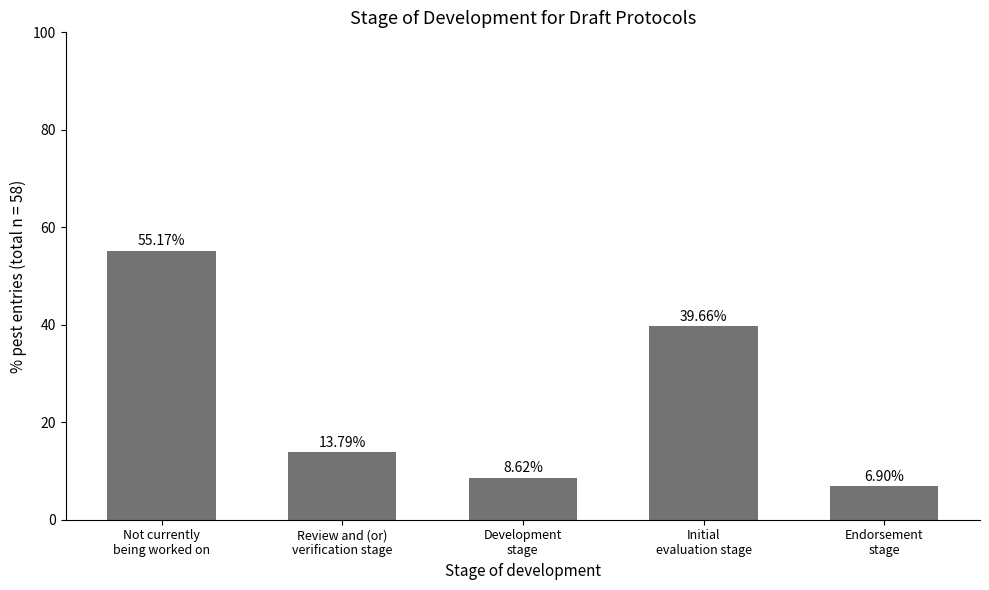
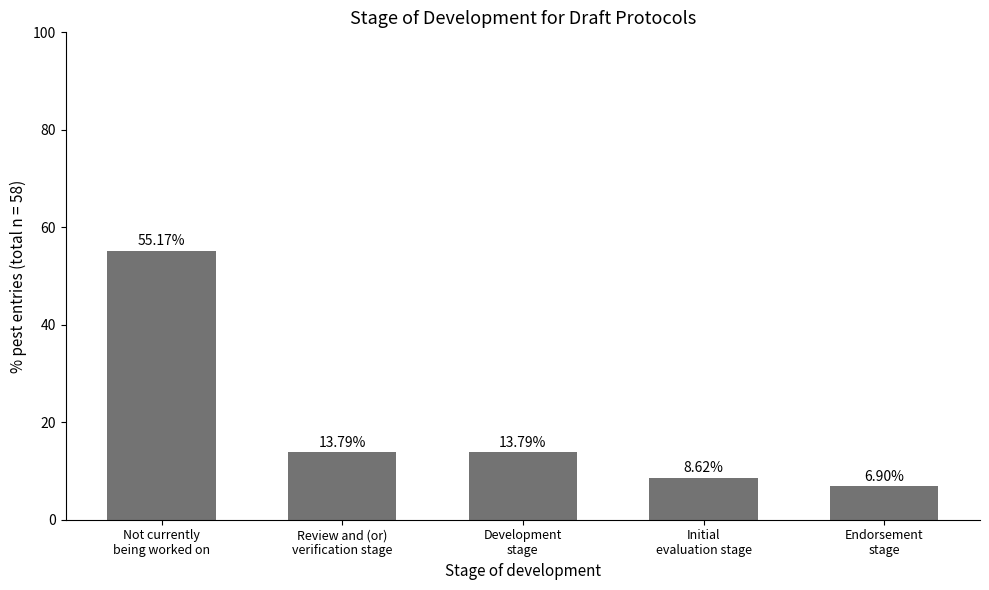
Development stage: 8.62% -> 13.79%
Initial evaluation stage: 39.66% -> 8.62%
